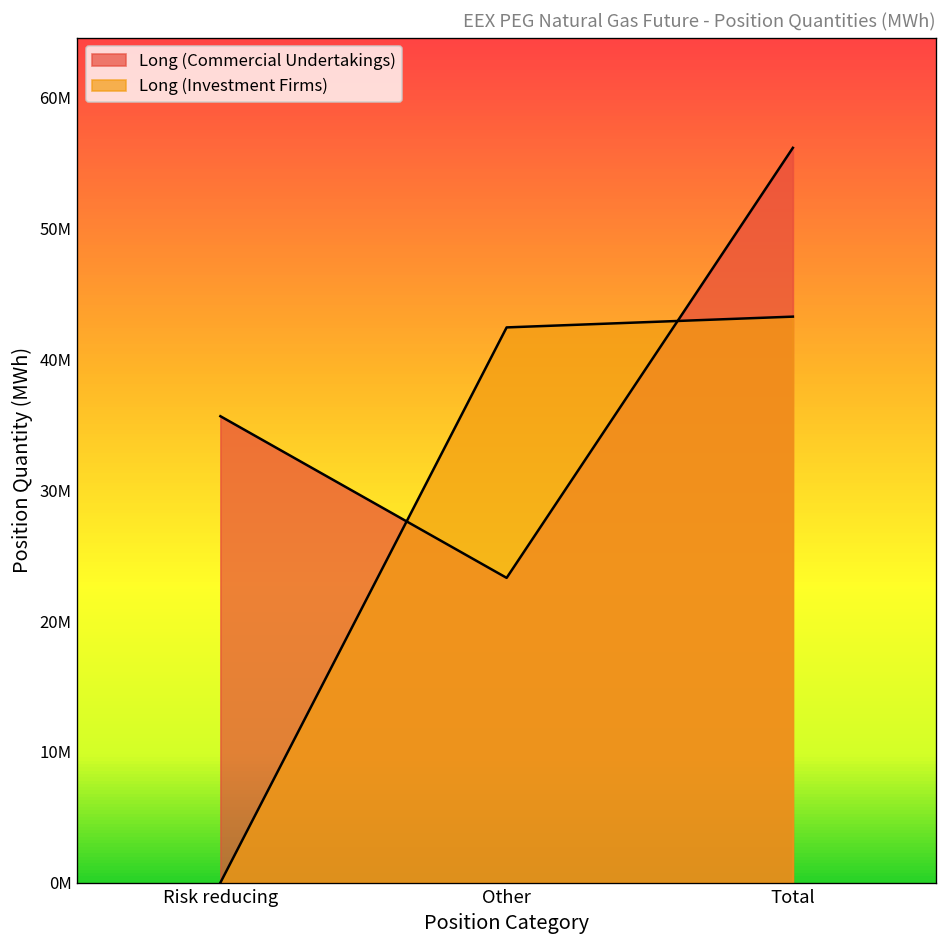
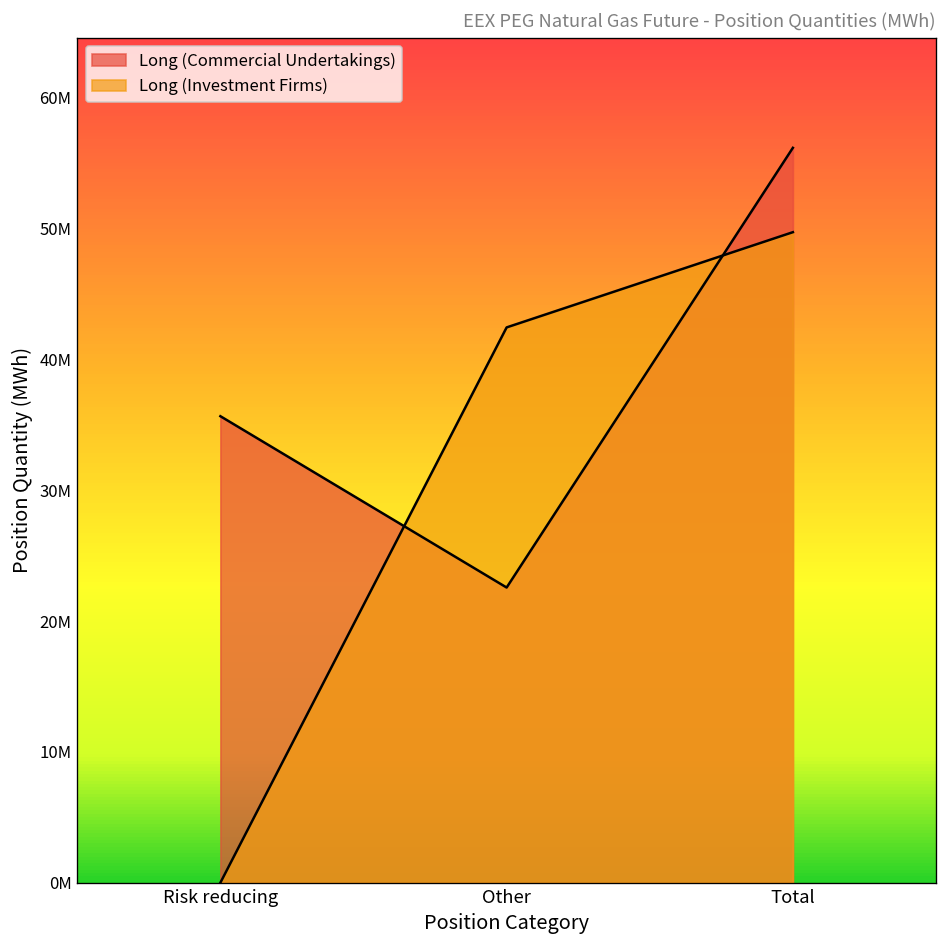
Long (Commercial Undertakings), Other: 23300000 -> 22600000
Long (Investment Firms), Total: 43300000 -> 49700000
